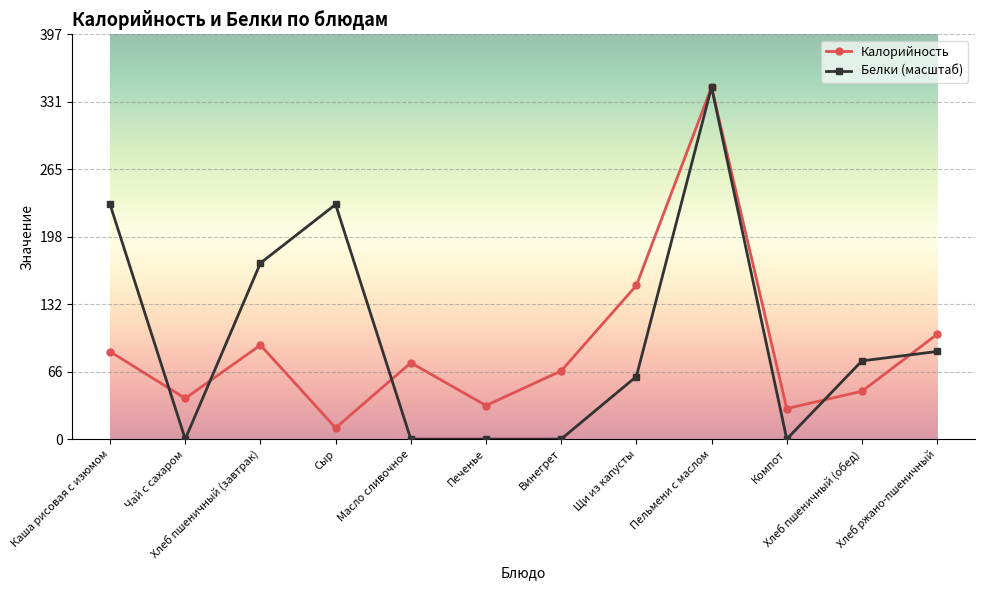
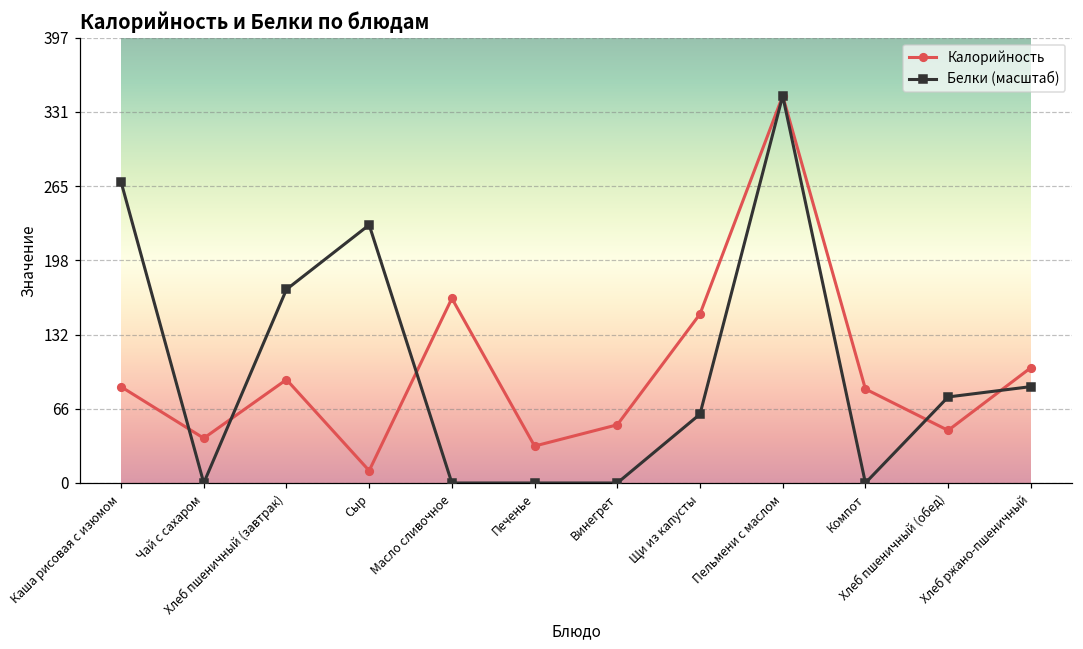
Белки (масштаб), Каша рисовая с изюмом: 231 -> 269
Калорийность, Масло сливочное: 75 -> 165
Калорийность, Винегрет: 67 -> 52
Калорийность, Компот: 30 -> 84
